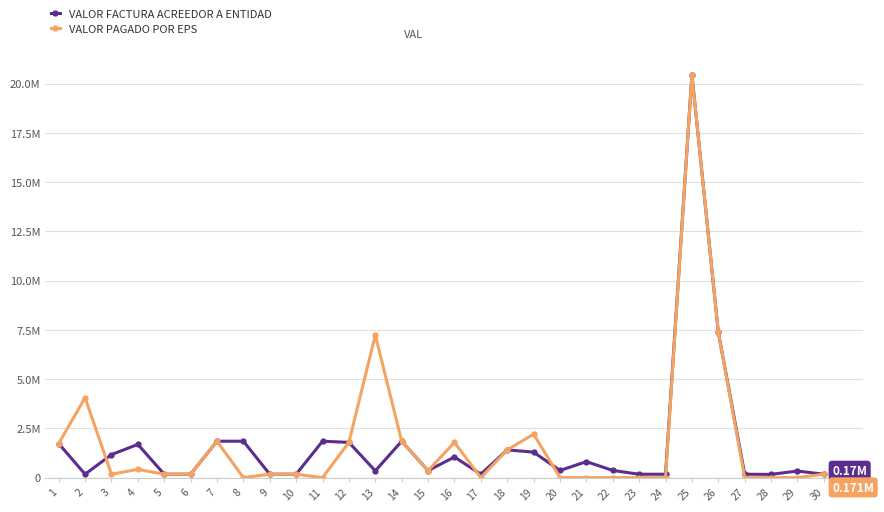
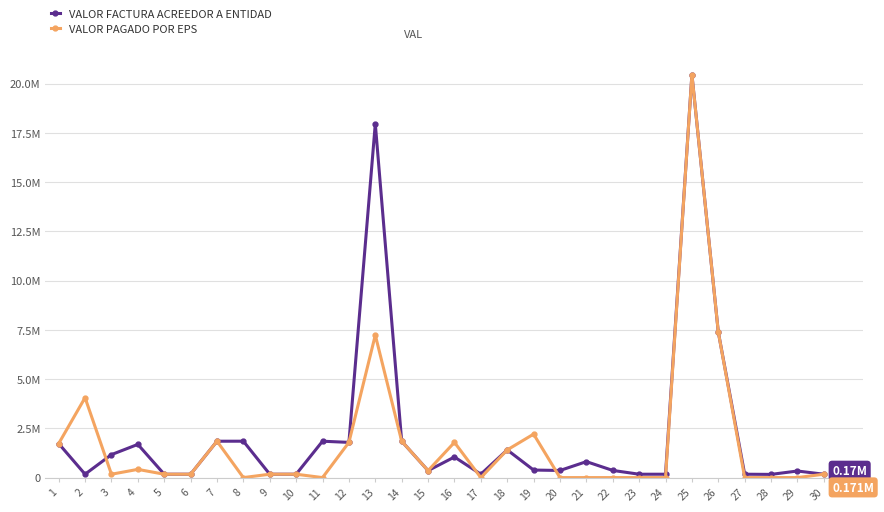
VALOR FACTURA ACREEDOR A ENTIDAD, 13: 300000 -> 18000000
VALOR FACTURA ACREEDOR A ENTIDAD, 19: 1300000 -> 400000
